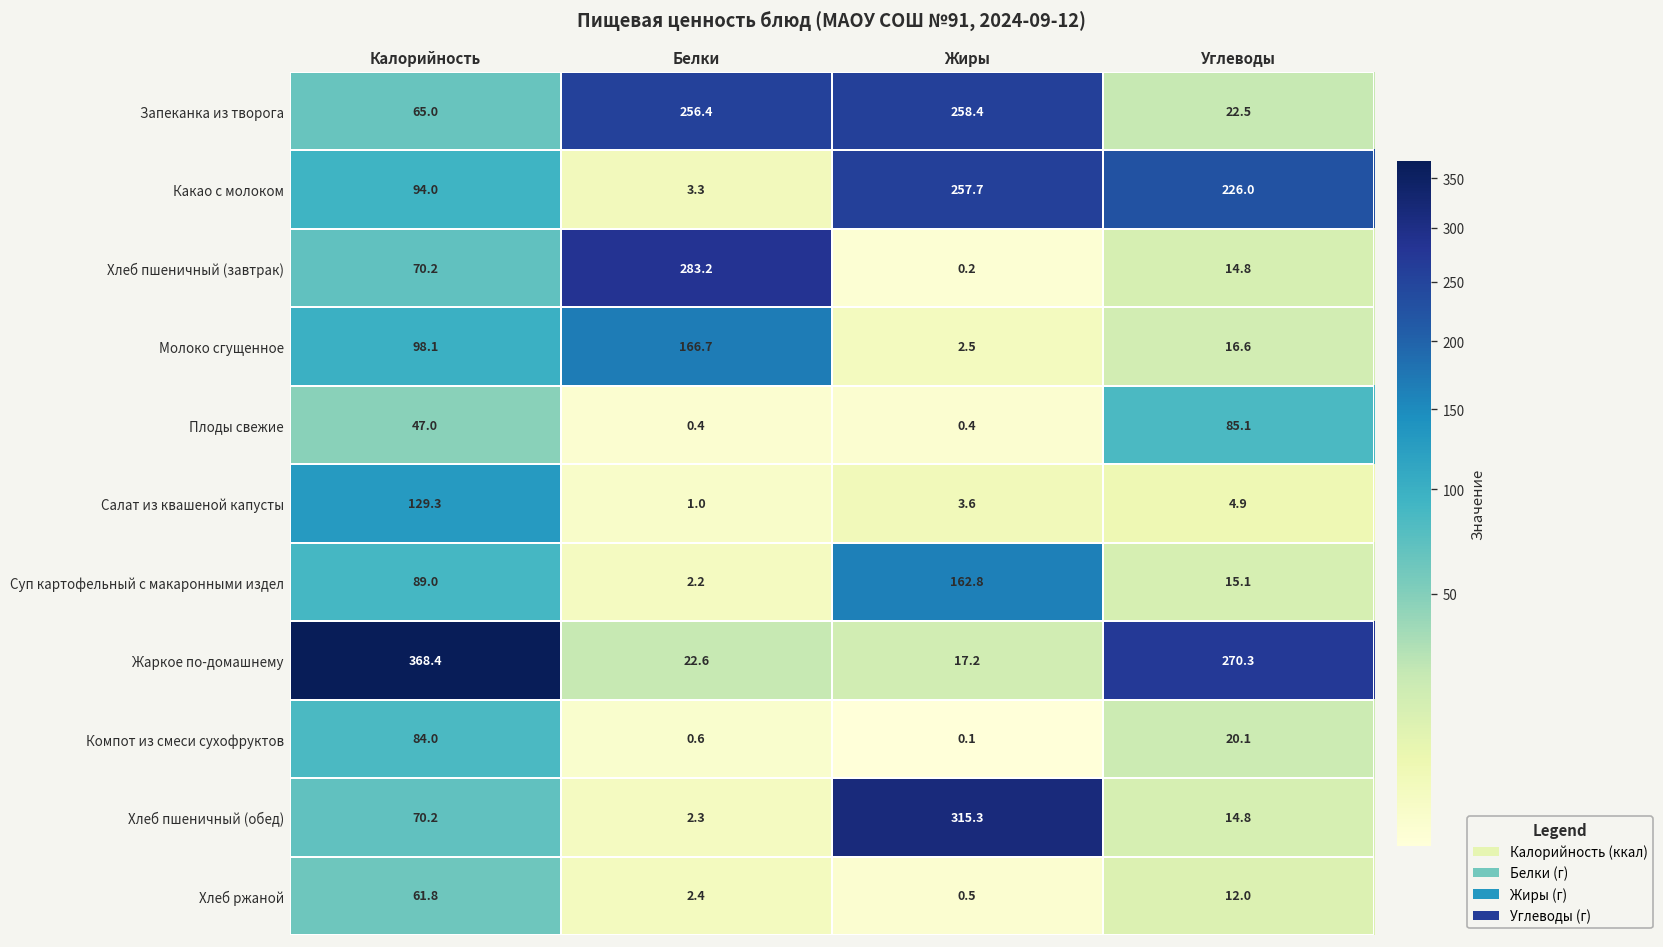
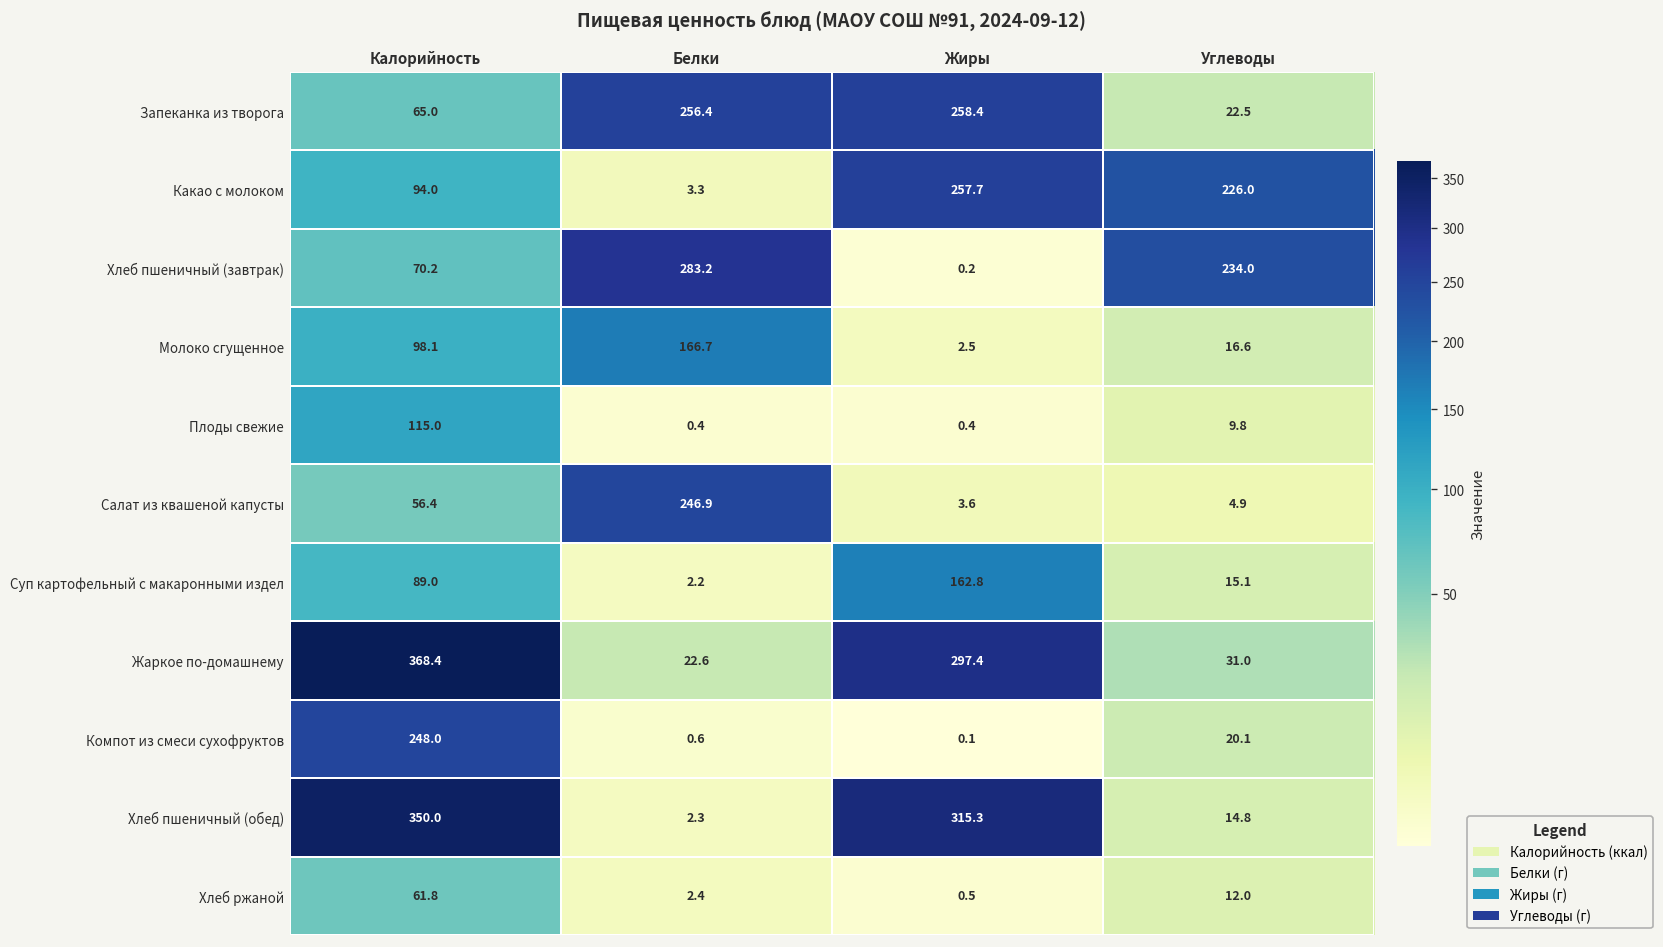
Хлеб пшеничный (завтрак), Углеводы: 14.8 -> 234.0
Плоды свежие, Калорийность: 47.0 -> 115.0
Плоды свежие, Углеводы: 85.1 -> 9.8
Салат из квашеной капусты, Калорийность: 129.3 -> 56.4
Салат из квашеной капусты, Белки: 1.0 -> 246.9
Жаркое по-домашнему, Жиры: 17.2 -> 297.4
Жаркое по-домашнему, Углеводы: 270.3 -> 31.0
Компот из смеси сухофруктов, Калорийность: 84.0 -> 248.0
Хлеб пшеничный (обед), Калорийность: 70.2 -> 350.0
